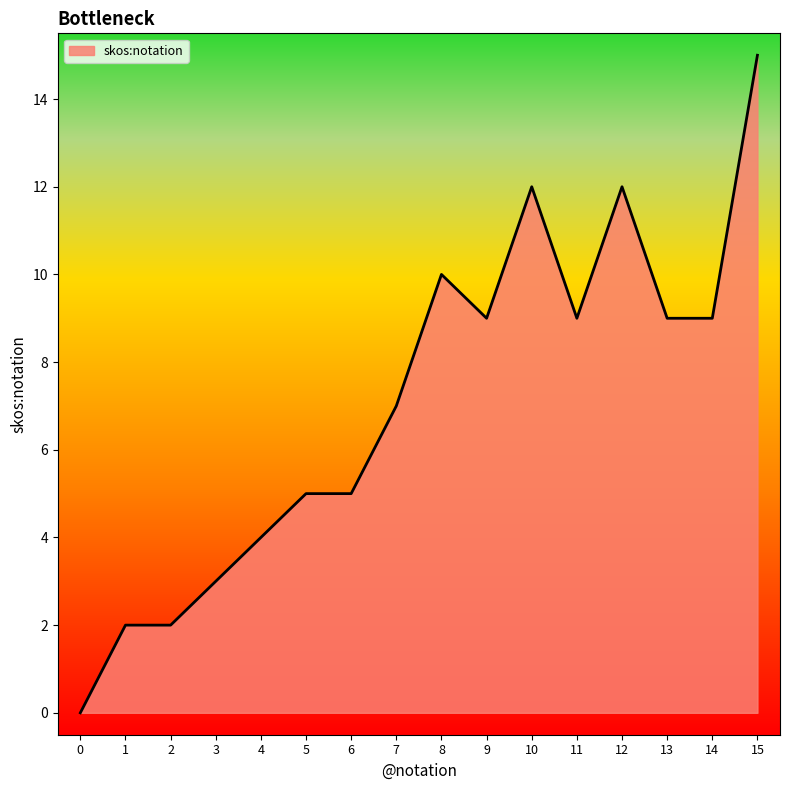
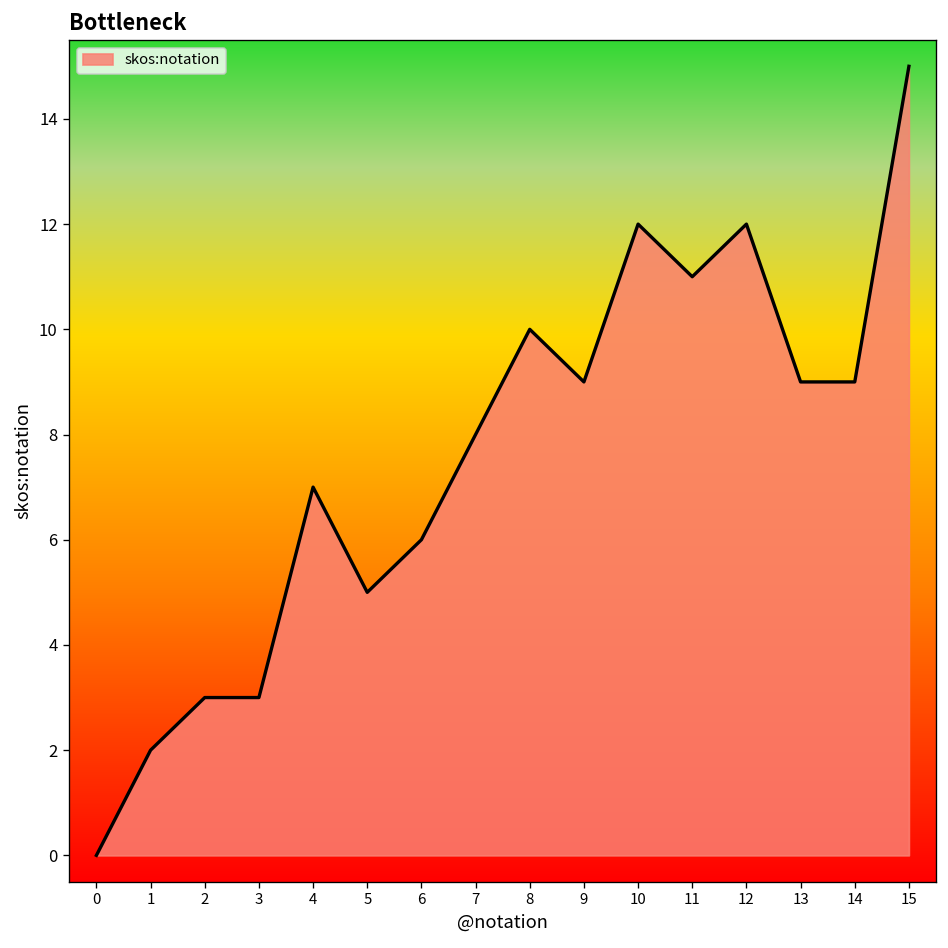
2: 2 -> 3
4: 4 -> 7
6: 5 -> 6
7: 7 -> 8
11: 9 -> 11
